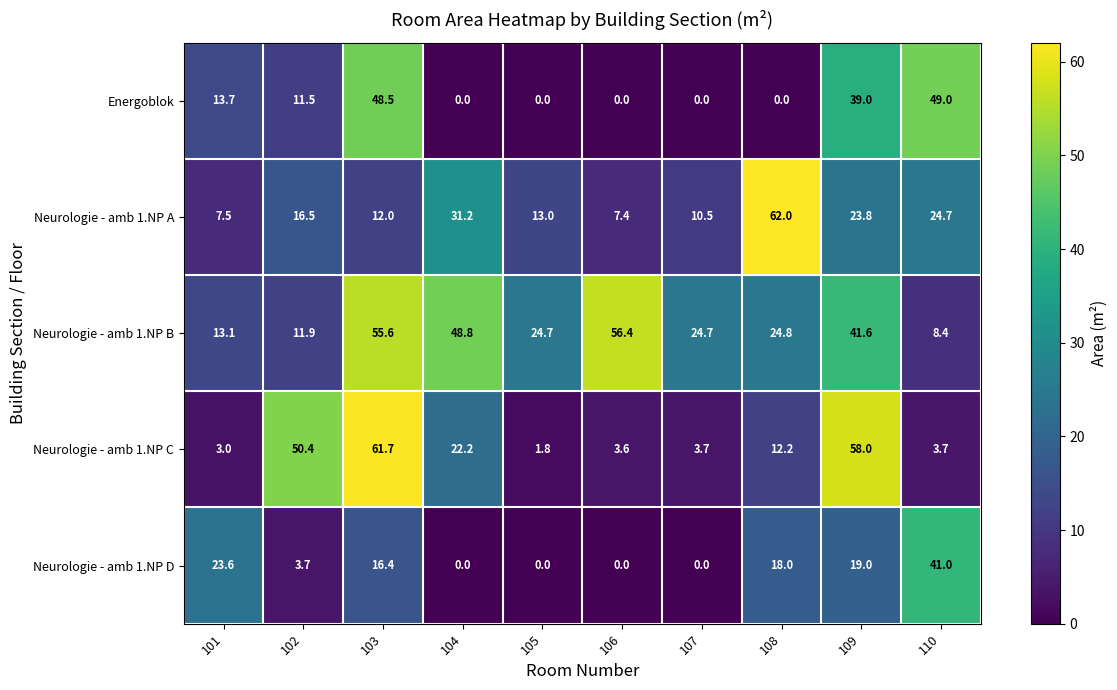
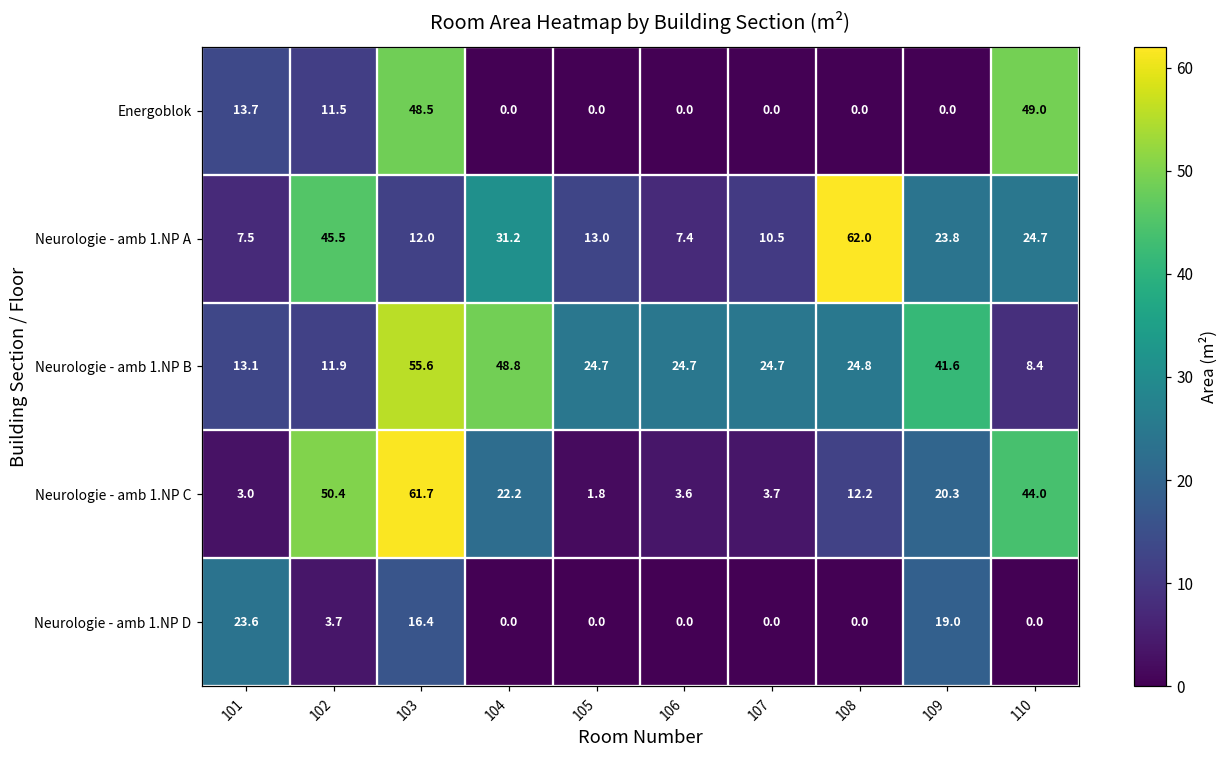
Energoblok, 109: 39.0 -> 0.0
Neurologie - amb 1.NP A, 102: 16.5 -> 45.5
Neurologie - amb 1.NP B, 106: 56.4 -> 24.7
Neurologie - amb 1.NP C, 109: 58.0 -> 20.3
Neurologie - amb 1.NP C, 110: 3.7 -> 44.0
Neurologie - amb 1.NP D, 108: 18.0 -> 0.0
Neurologie - amb 1.NP D, 110: 41.0 -> 0.0
